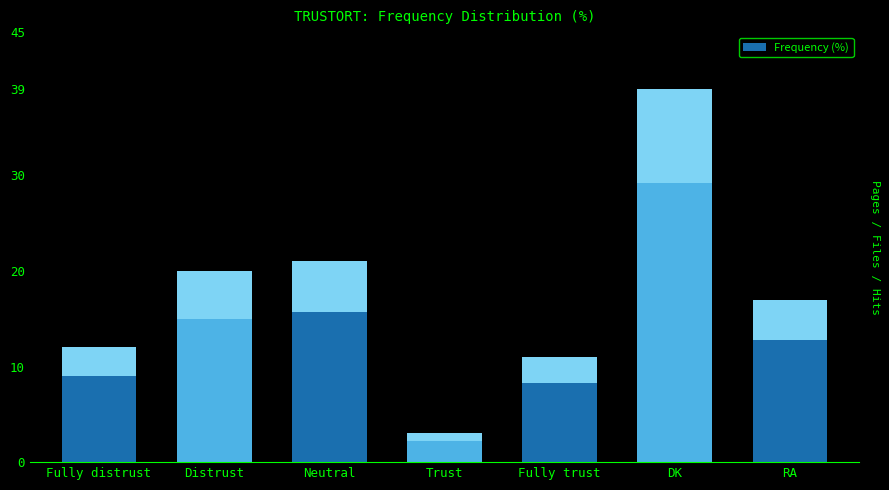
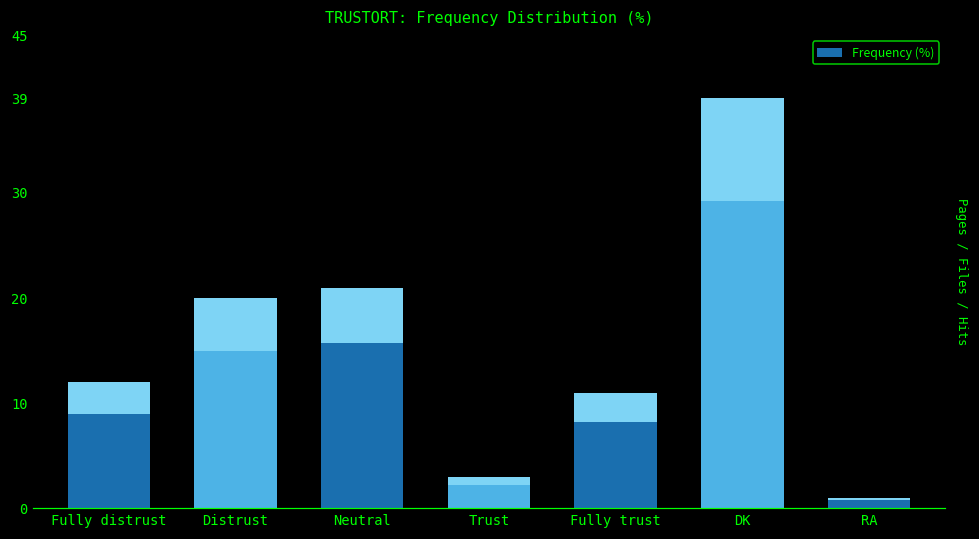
RA: 17 -> 1
